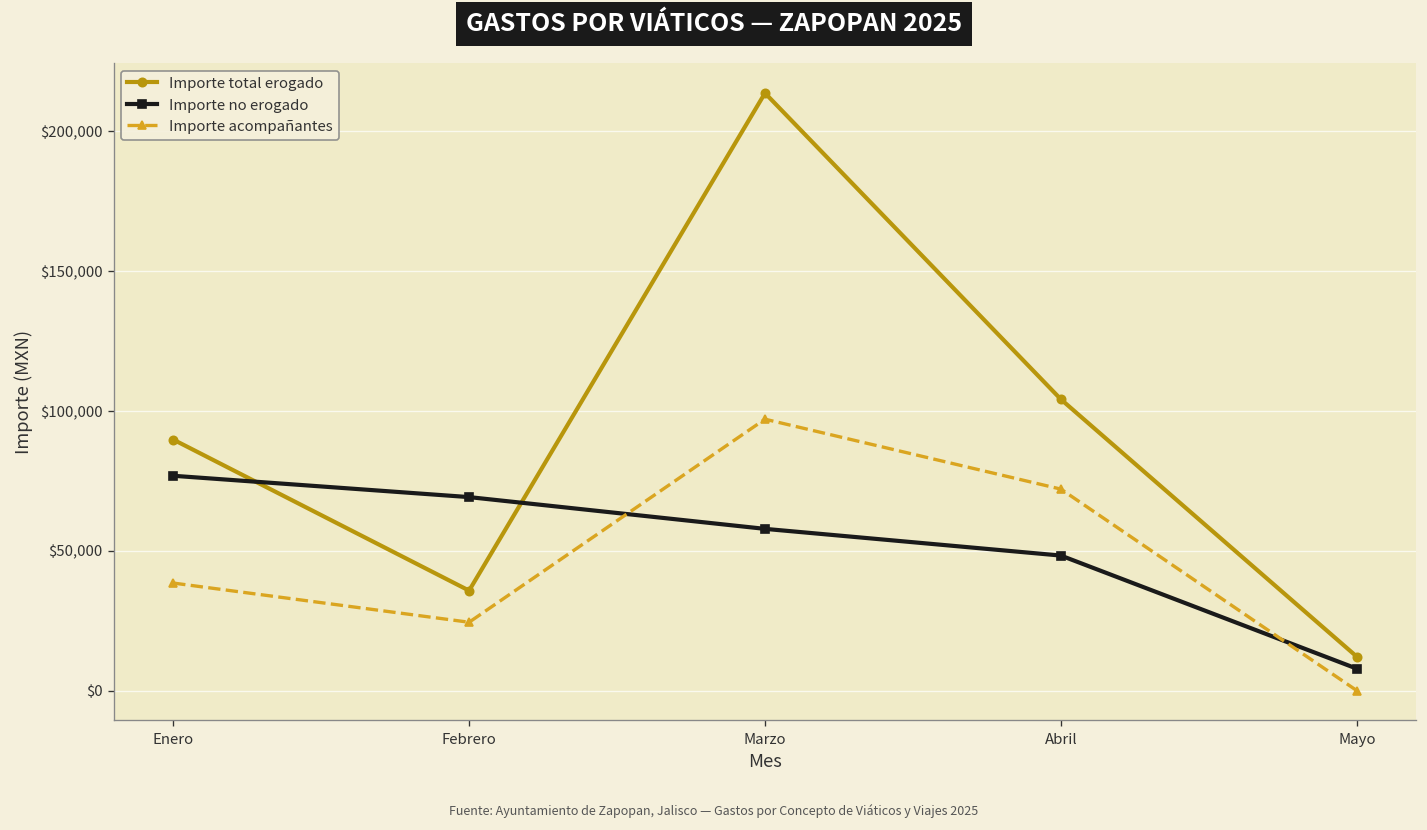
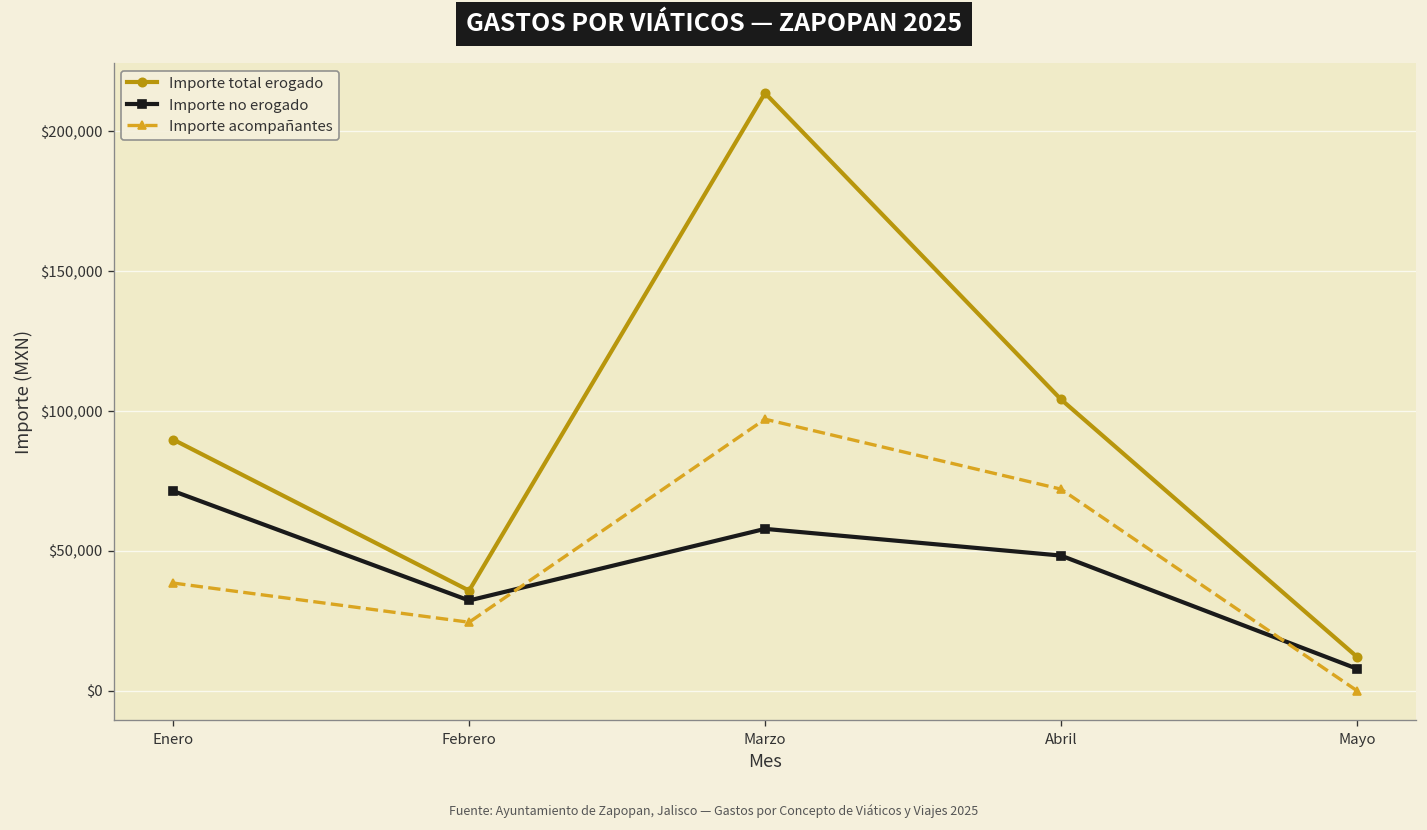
Importe no erogado, Enero: $77,000 -> $71,000
Importe no erogado, Febrero: $69,000 -> $32,000
